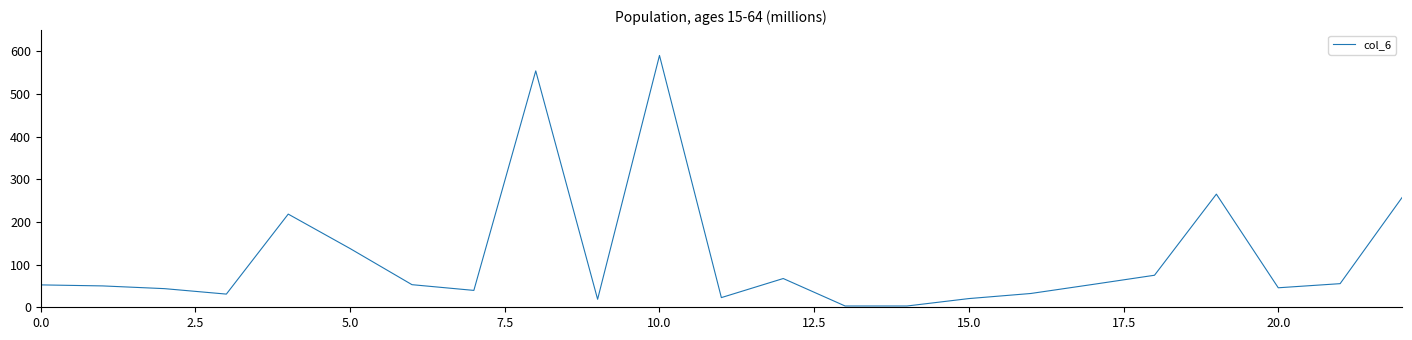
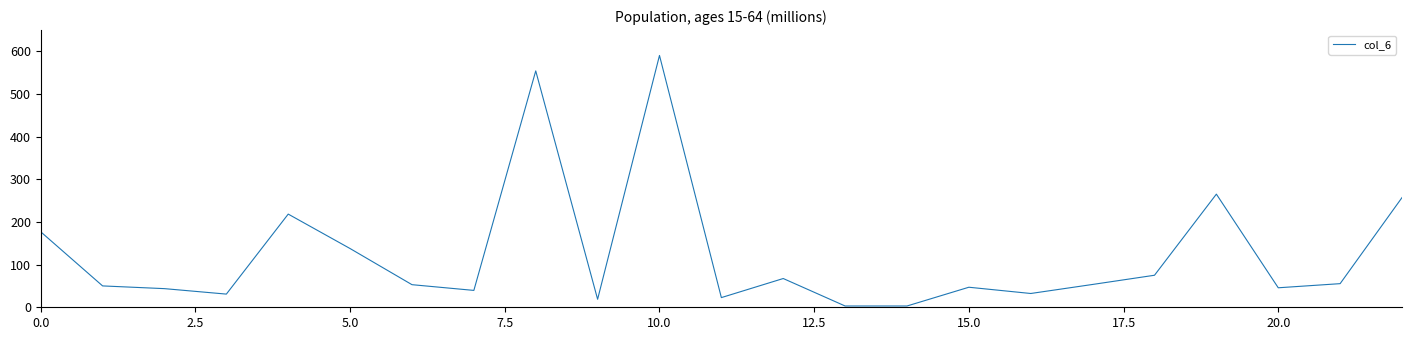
0.0: 50 -> 180
15.0: 20 -> 50
